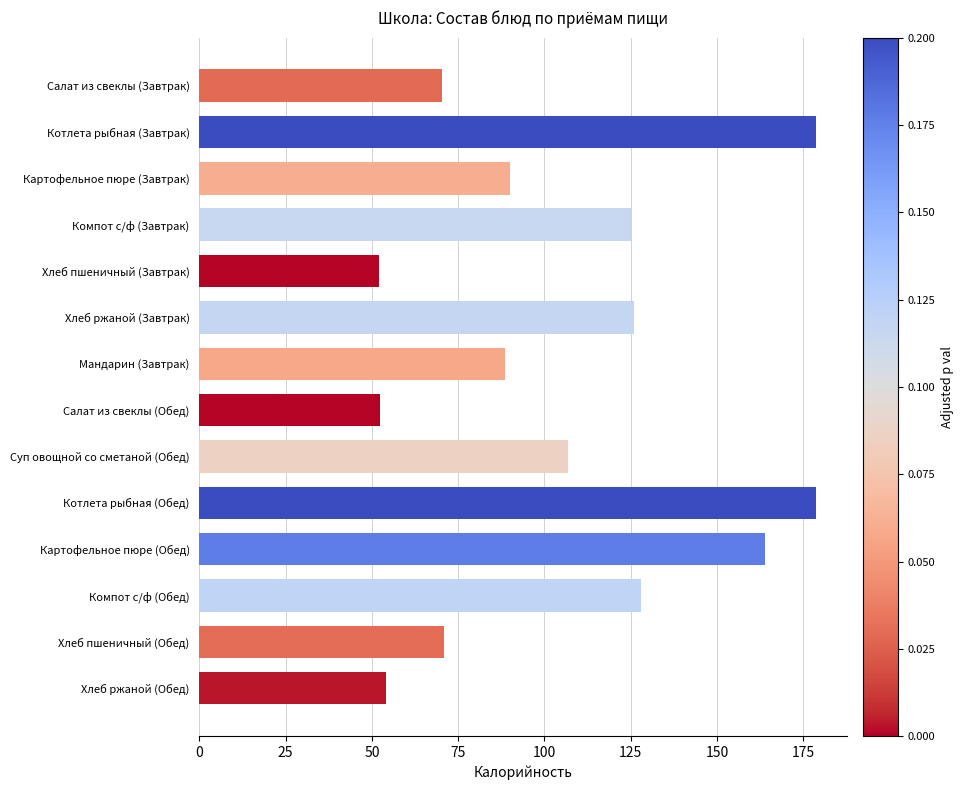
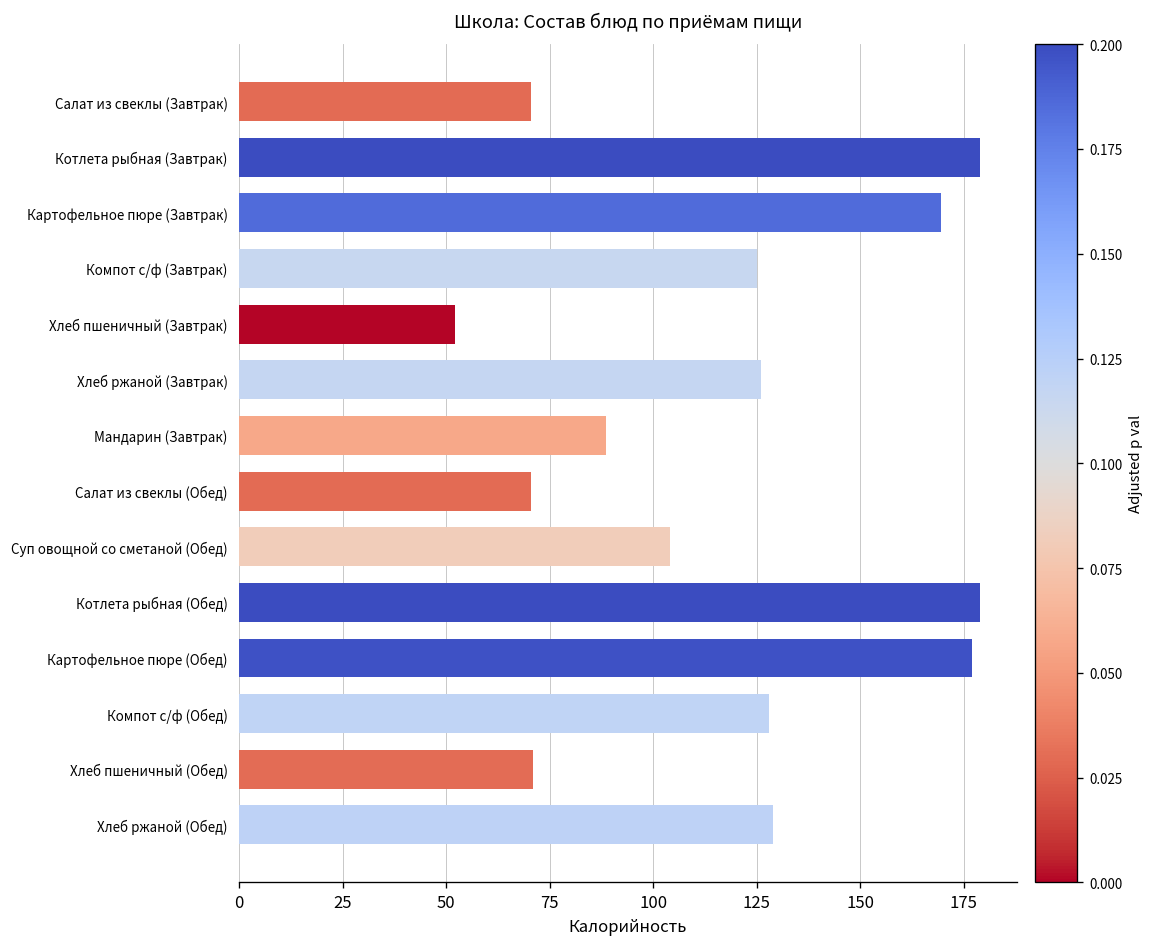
Картофельное пюре (Завтрак): 90 -> 170
Салат из свеклы (Обед): 52 -> 70
Суп овощной со сметаной (Обед): 107 -> 104
Картофельное пюре (Обед): 164 -> 177
Хлеб ржаной (Обед): 54 -> 129
